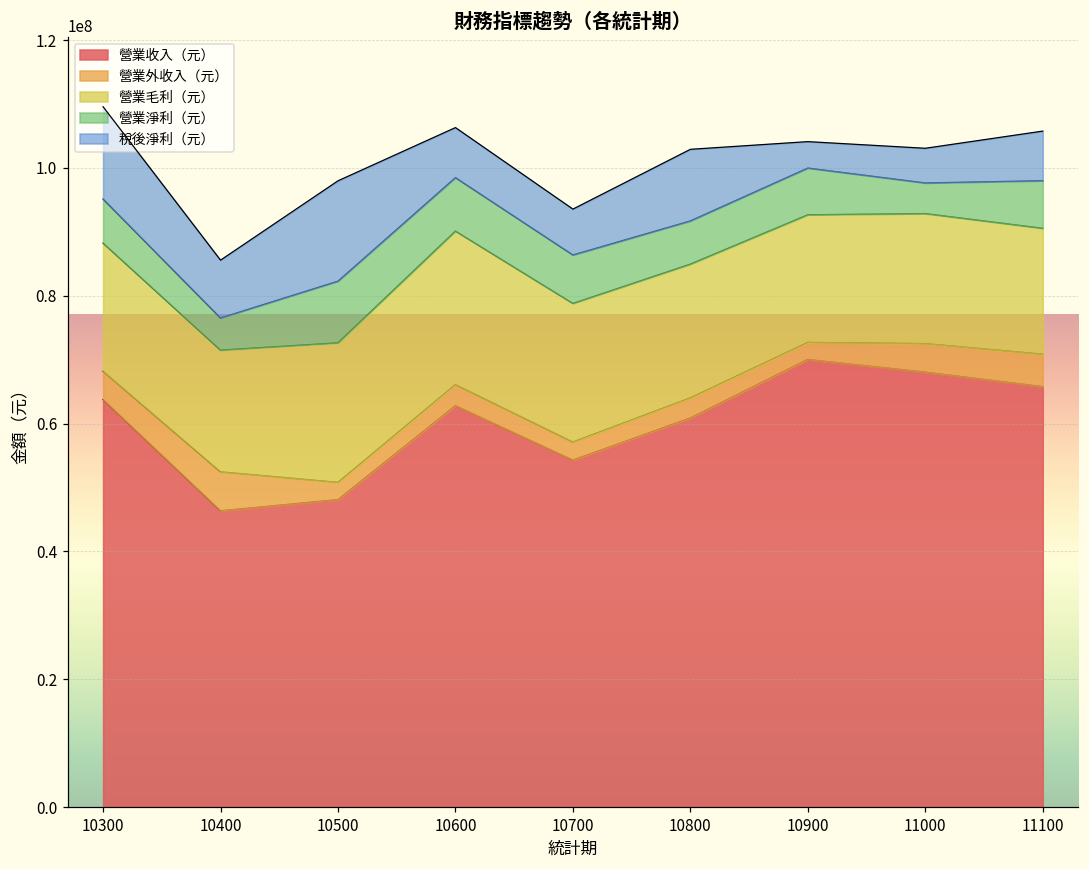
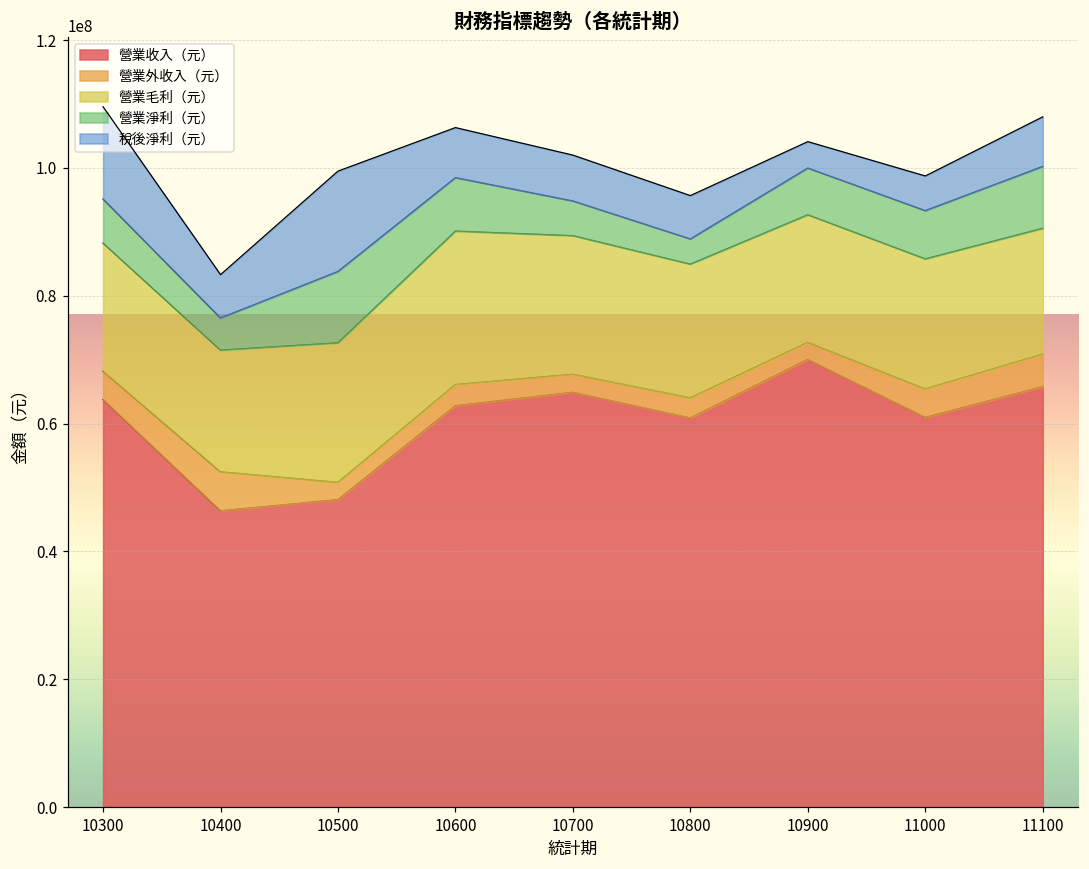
稅後淨利（元）, 10400: 9000000 -> 7000000
營業淨利（元）, 10500: 10000000 -> 11000000
營業收入（元）, 10700: 54000000 -> 65000000
營業淨利（元）, 10700: 8000000 -> 5000000
營業淨利（元）, 10800: 7000000 -> 4000000
稅後淨利（元）, 10800: 11000000 -> 7000000
營業收入（元）, 11000: 68000000 -> 61000000
營業淨利（元）, 11000: 5000000 -> 8000000
營業淨利（元）, 11100: 7000000 -> 10000000
